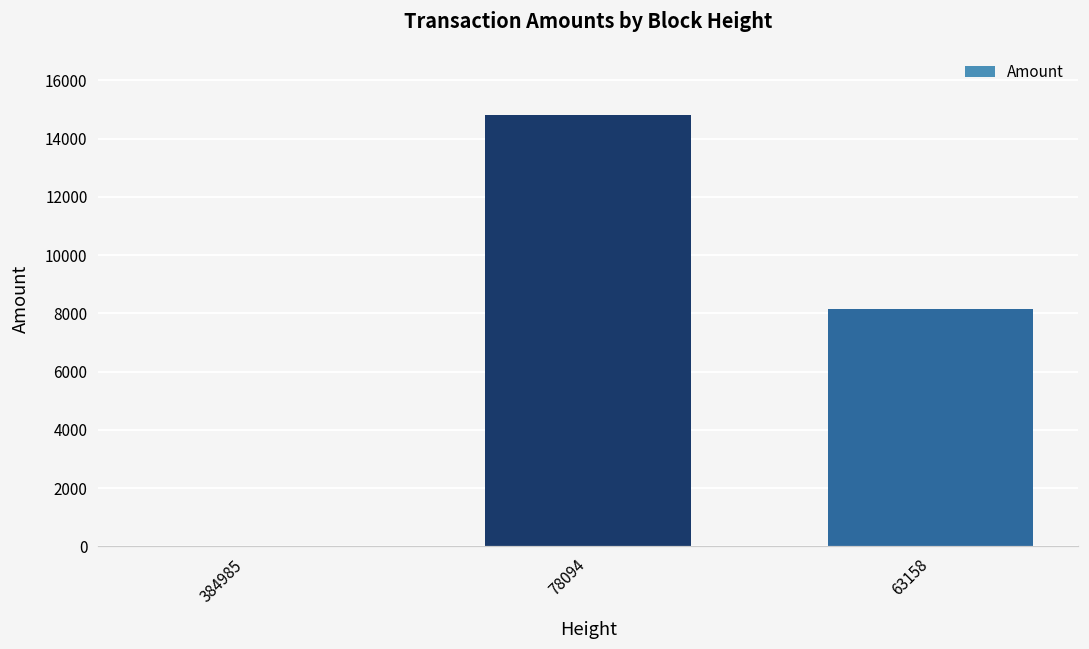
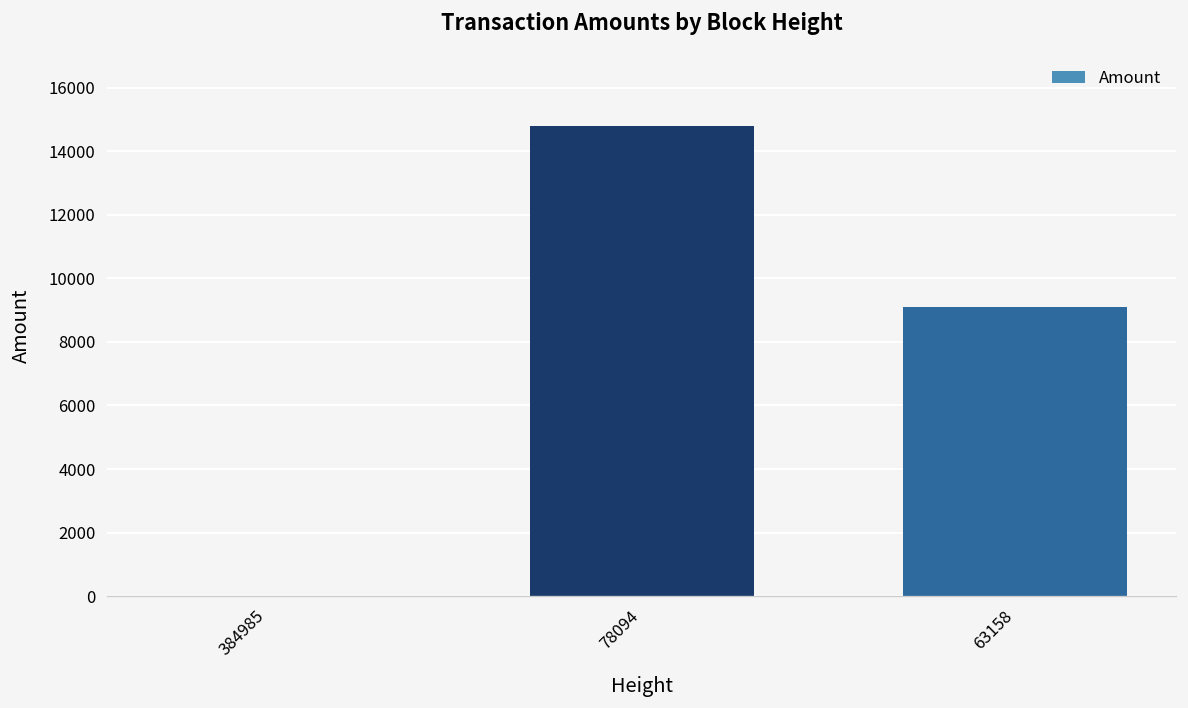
63158: 8100 -> 9100
